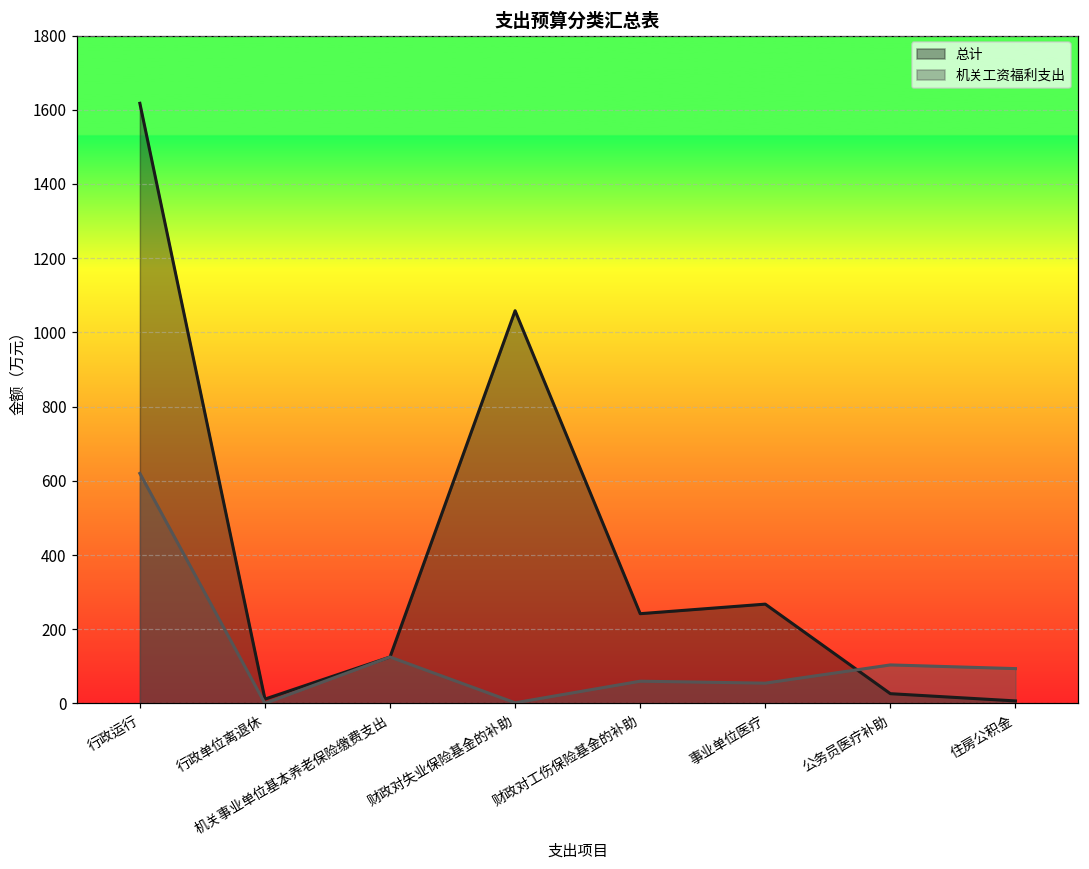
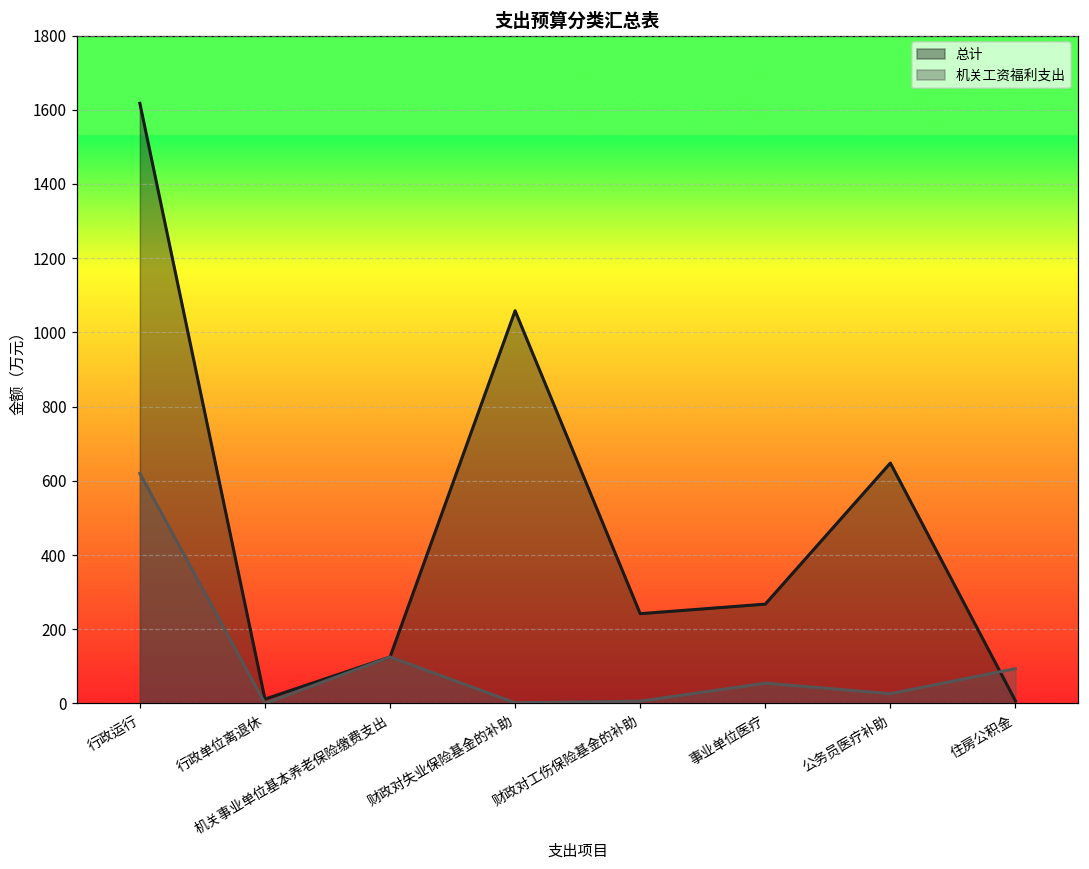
机关工资福利支出, 财政对工伤保险基金的补助: 60 -> 10
总计, 公务员医疗补助: 30 -> 650
机关工资福利支出, 公务员医疗补助: 100 -> 30
